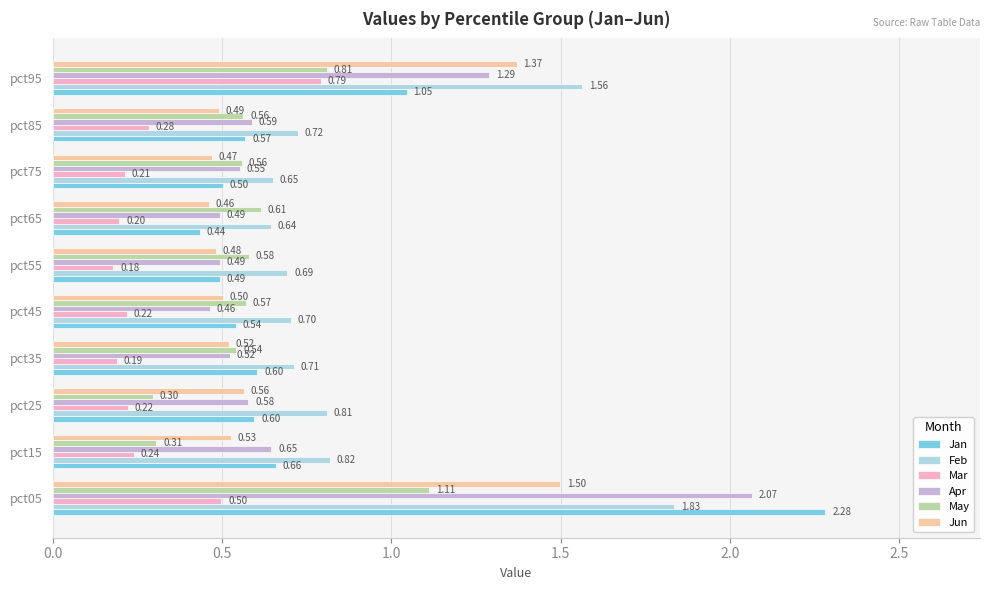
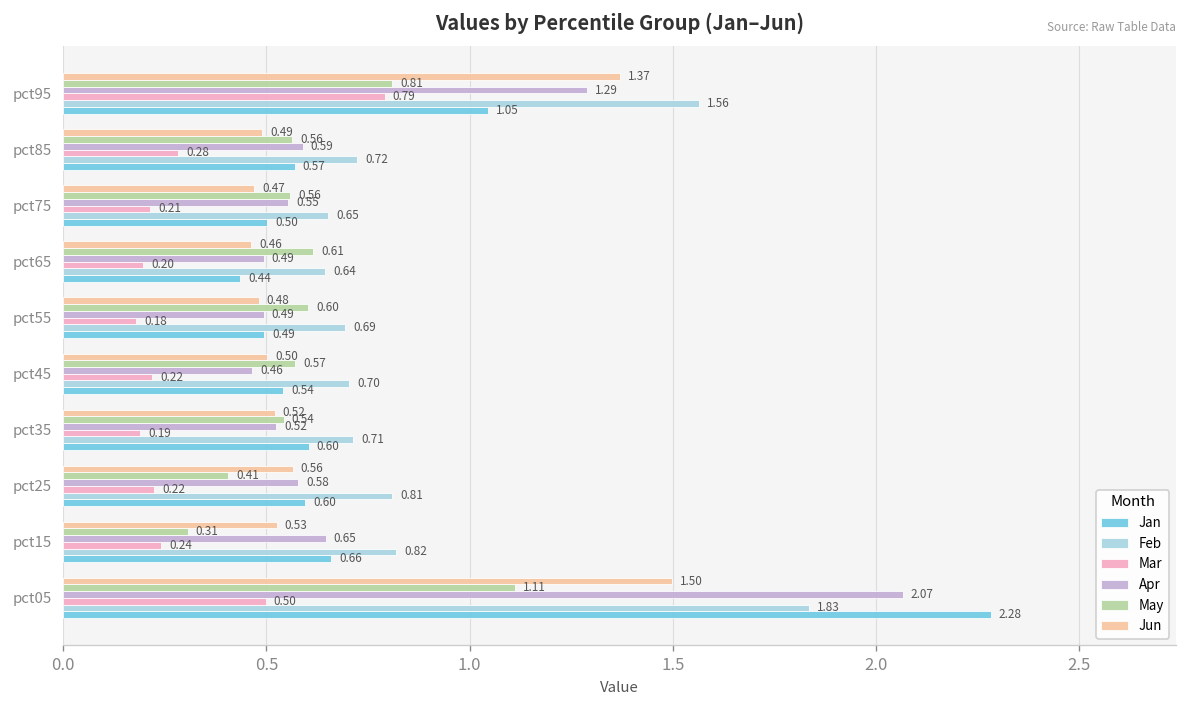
May, pct55: 0.58 -> 0.60
May, pct25: 0.30 -> 0.41
